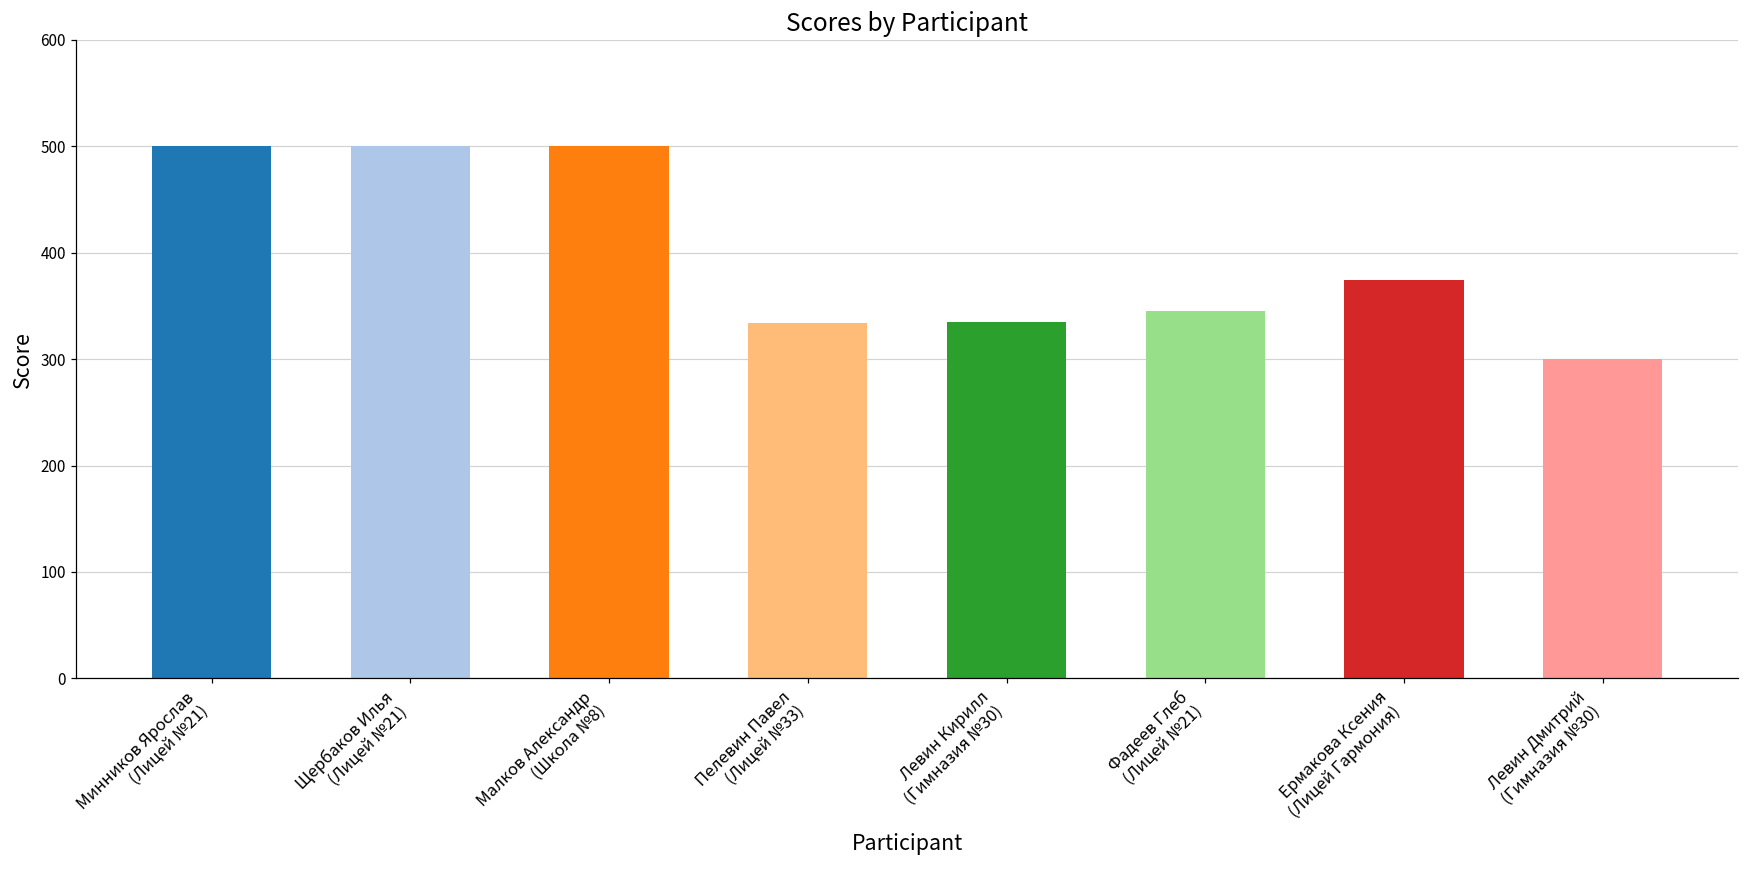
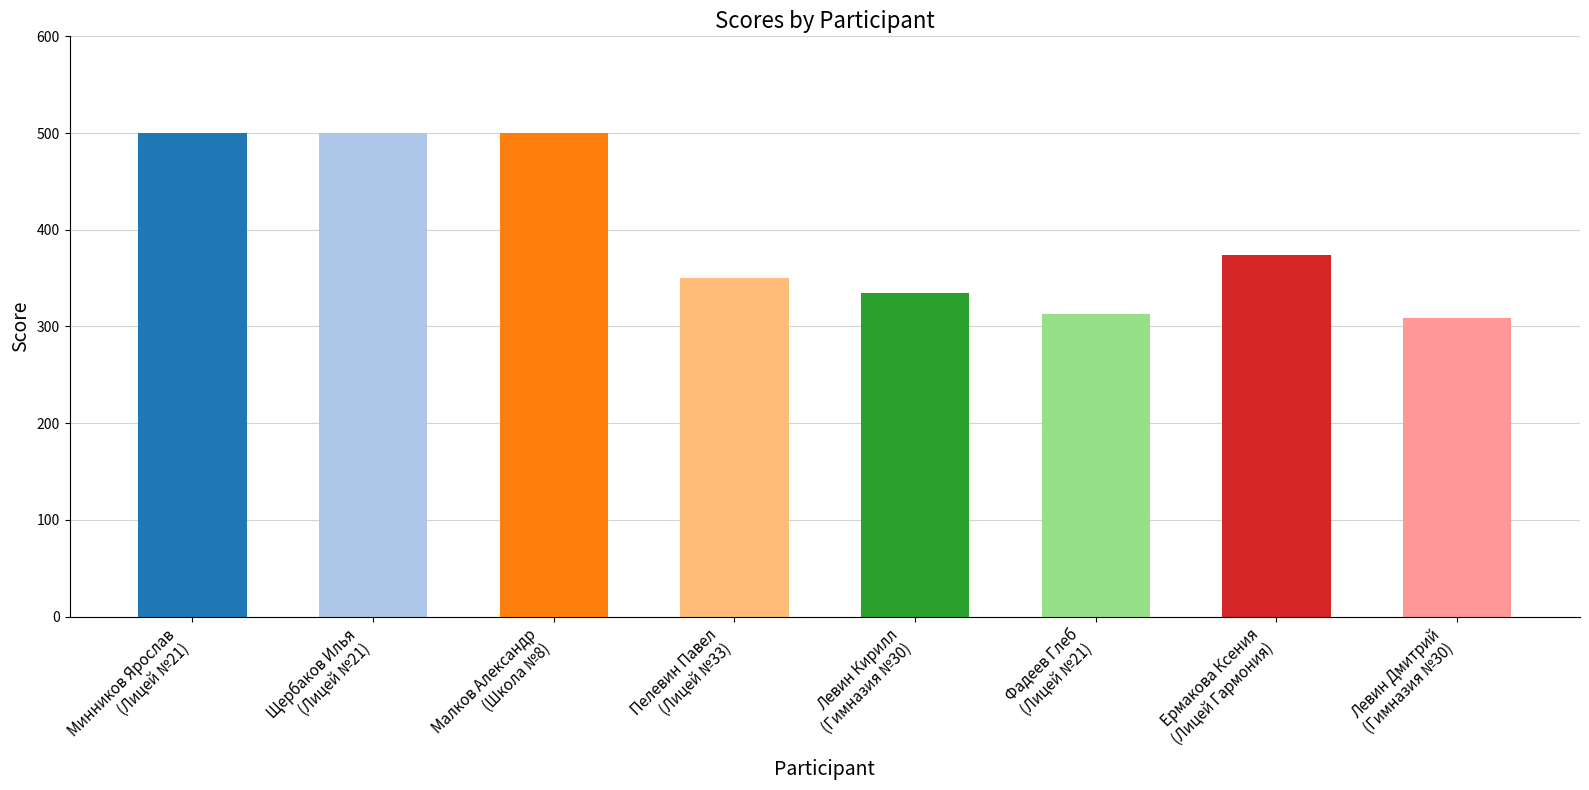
Пелевин Павел (Лицей №33): 330 -> 350
Фадеев Глеб (Лицей №21): 350 -> 310
Левин Дмитрий (Гимназия №30): 300 -> 310
